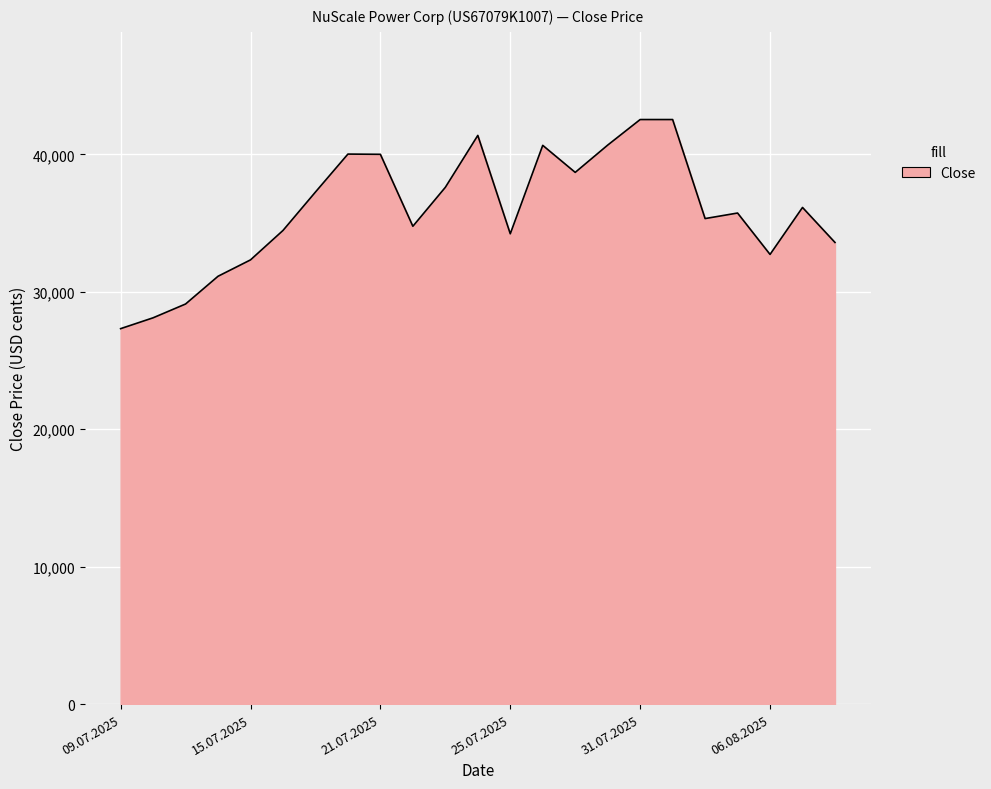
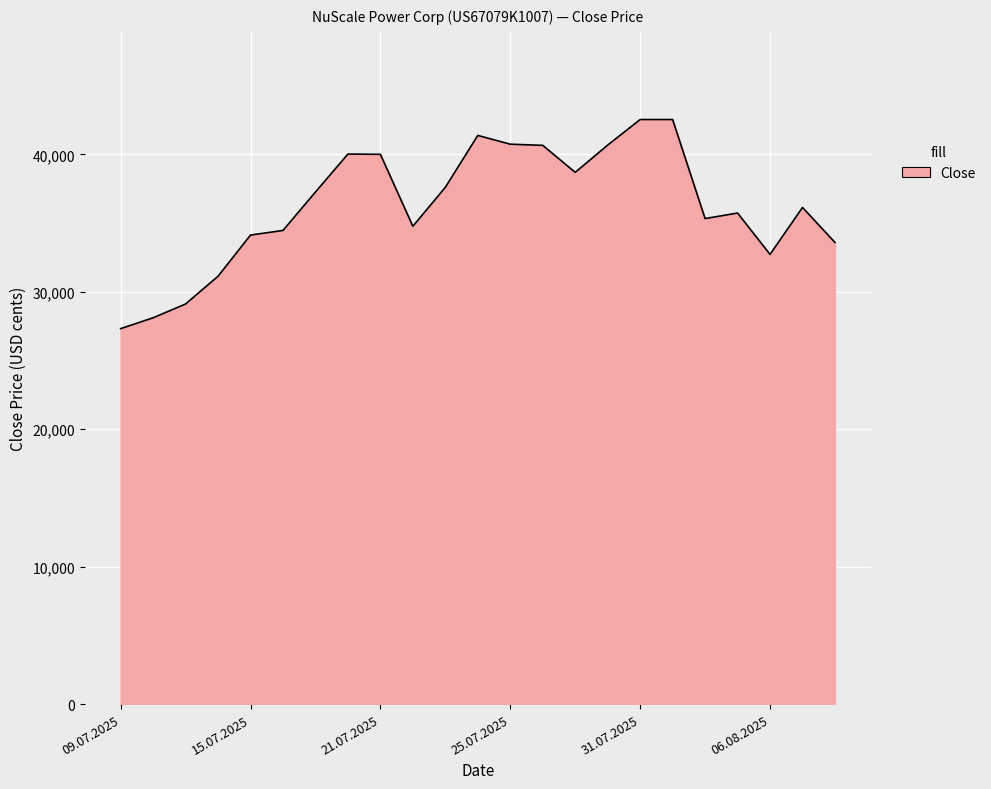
15.07.2025: 32,300 -> 34,100
25.07.2025: 34,200 -> 40,700
